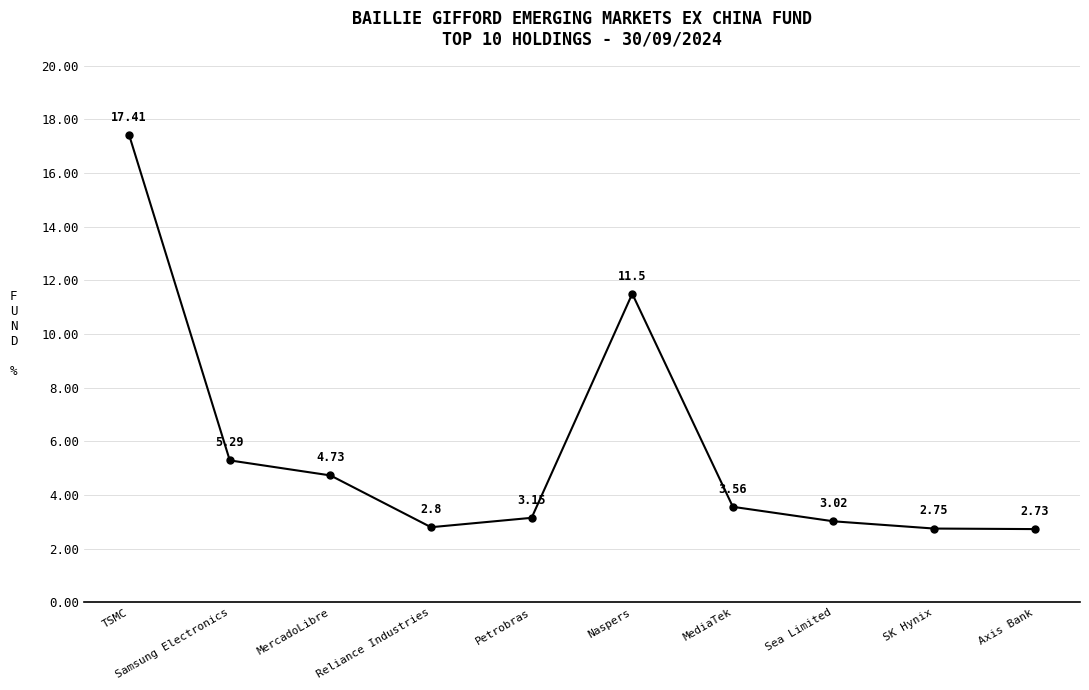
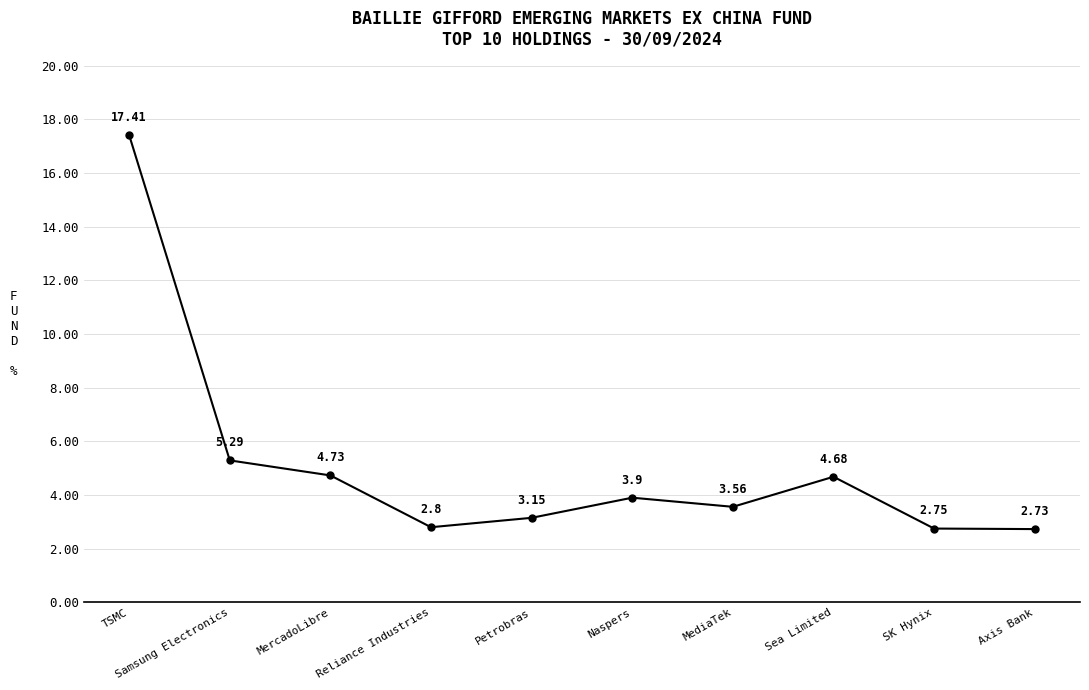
Naspers: 11.5 -> 3.9
Sea Limited: 3.02 -> 4.68
